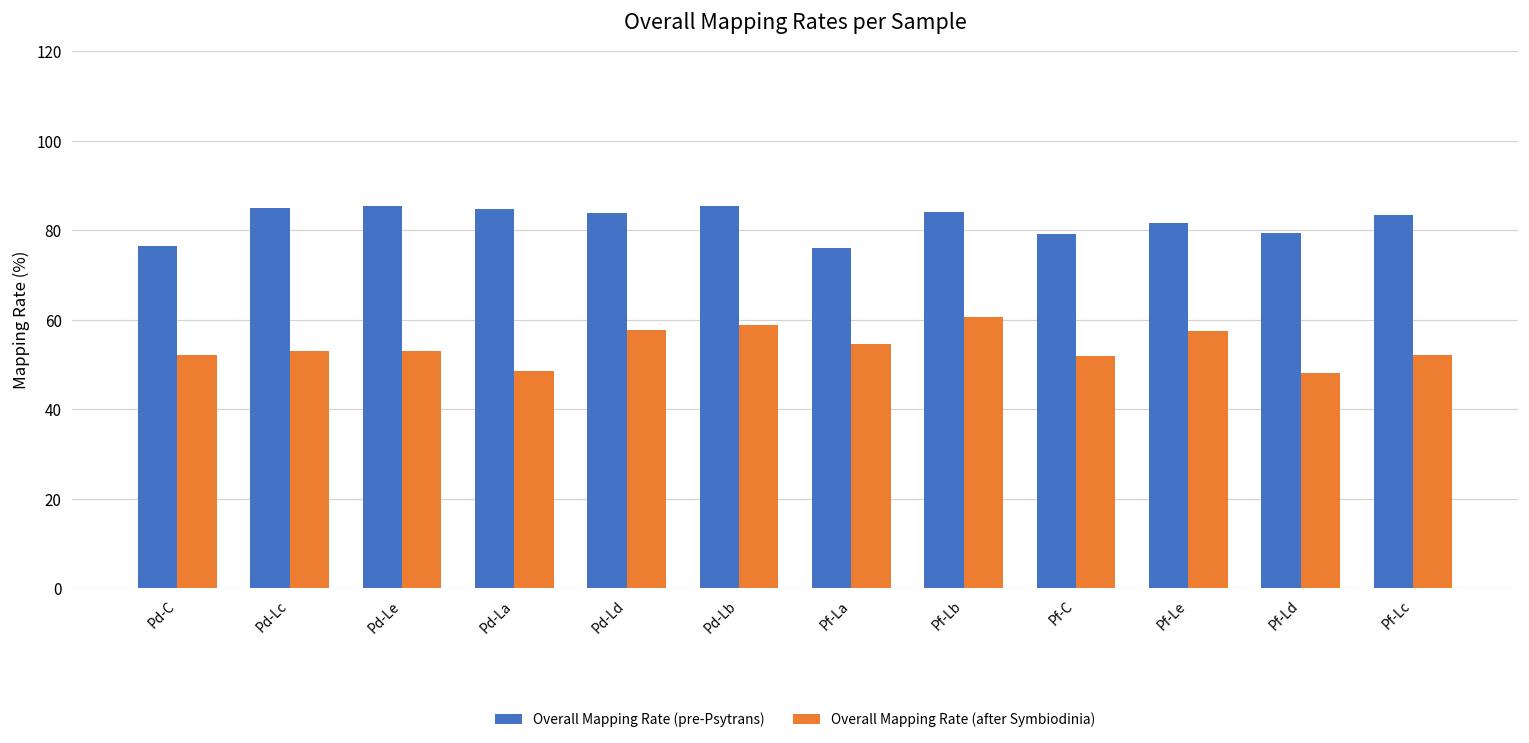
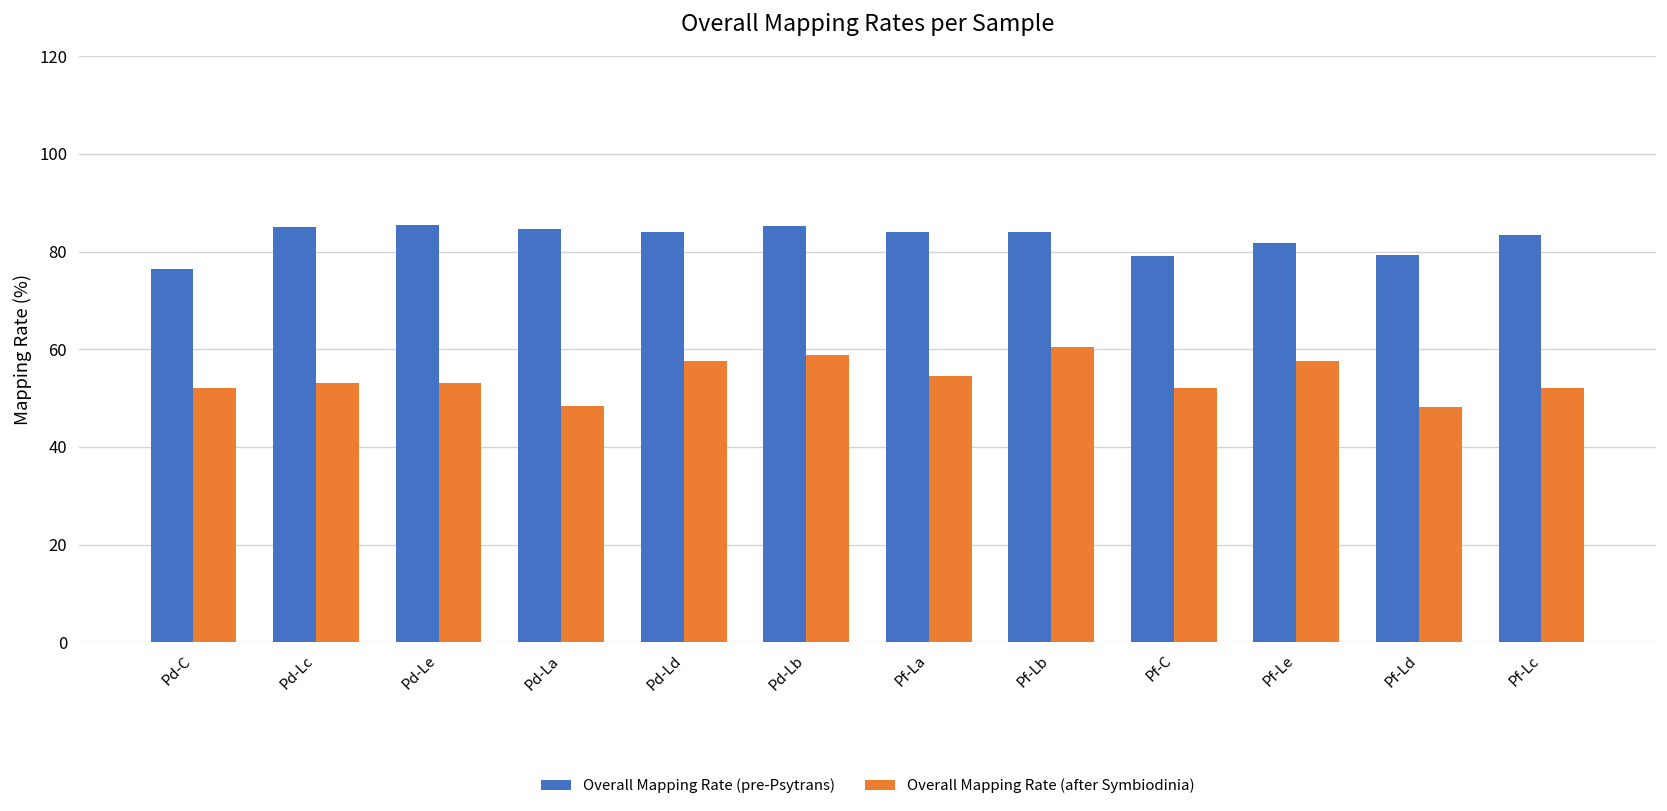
Overall Mapping Rate (pre-Psytrans), Pf-La: 76 -> 84
